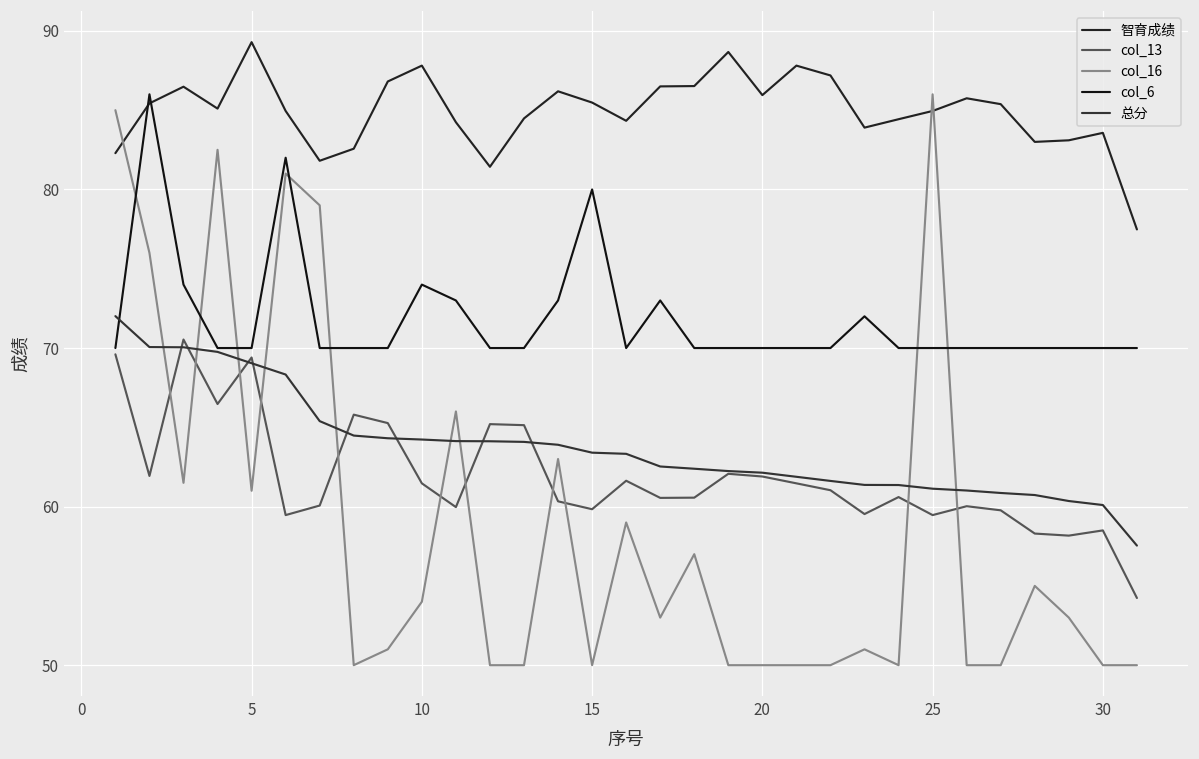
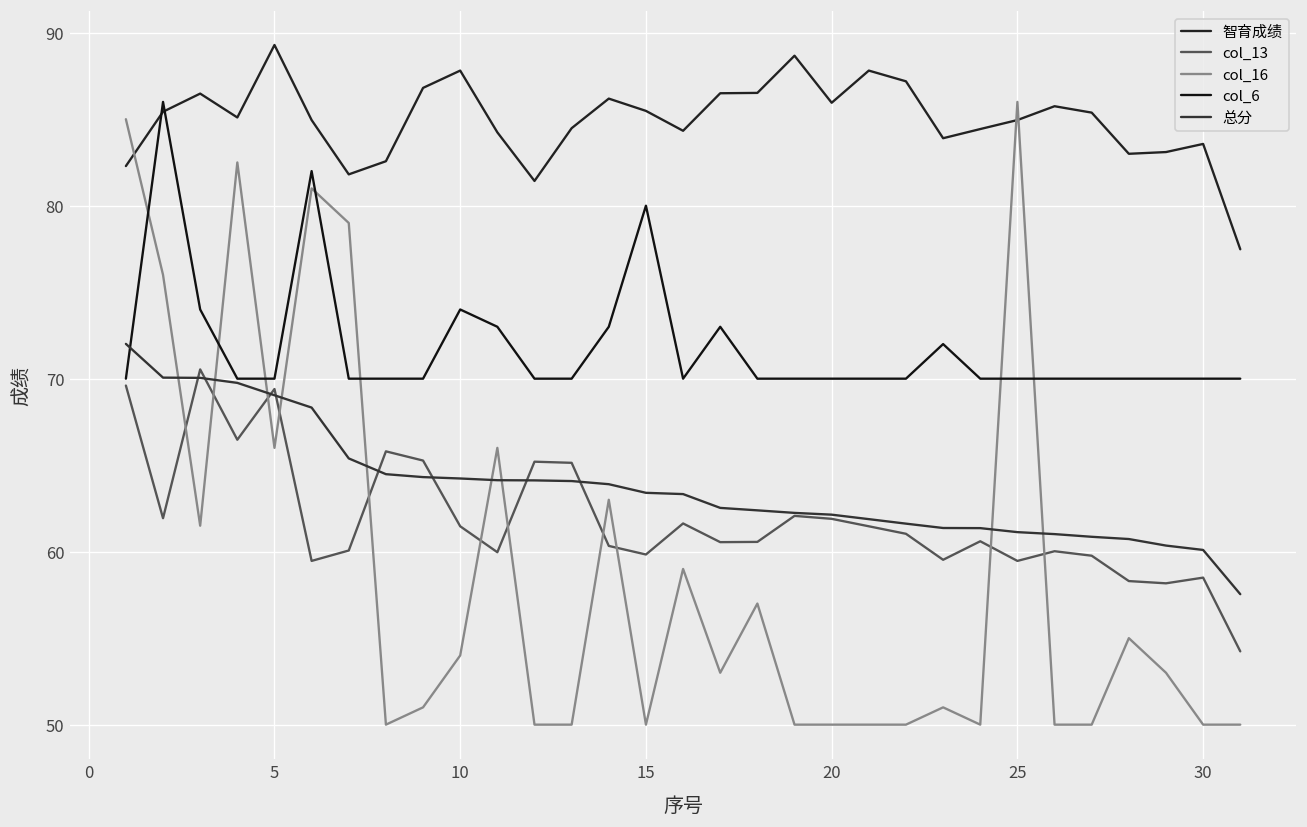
col_16, 5: 61 -> 66
